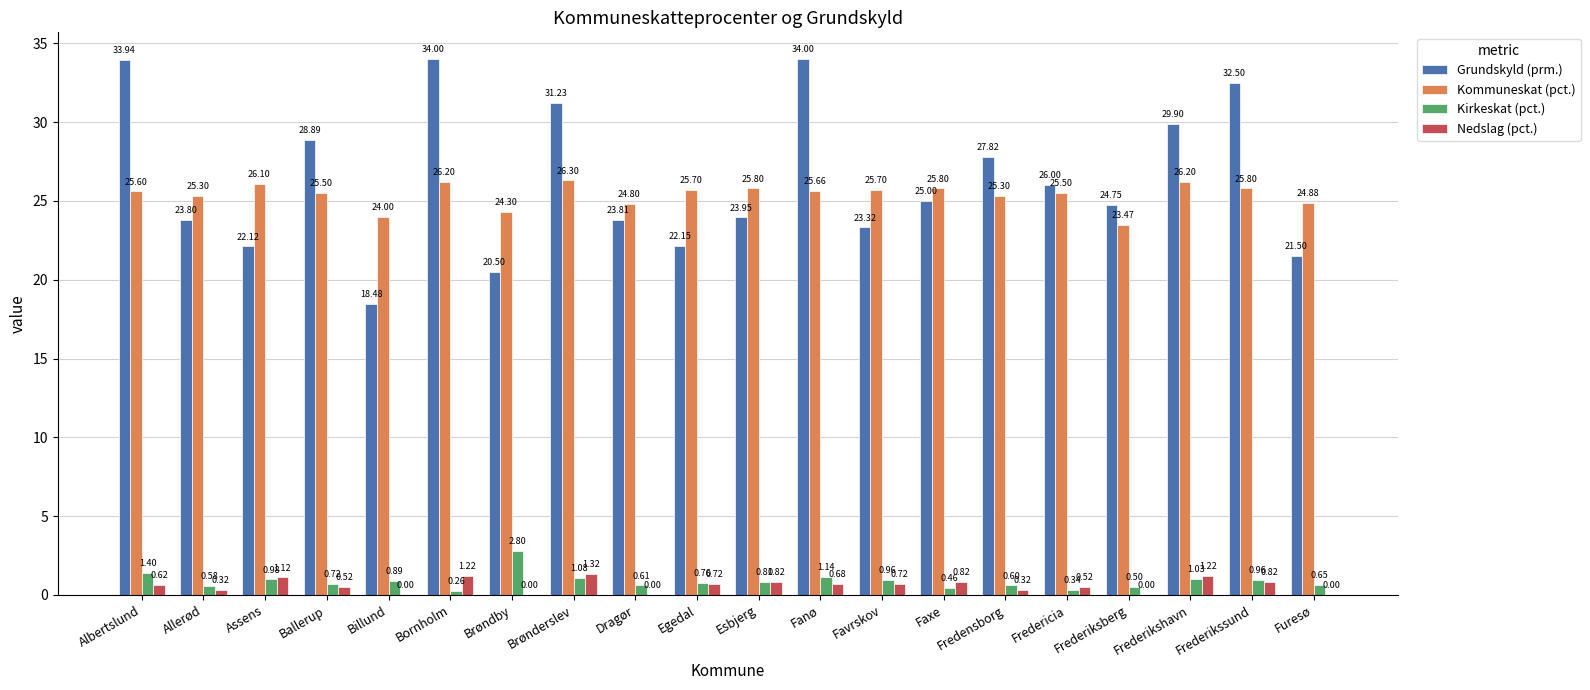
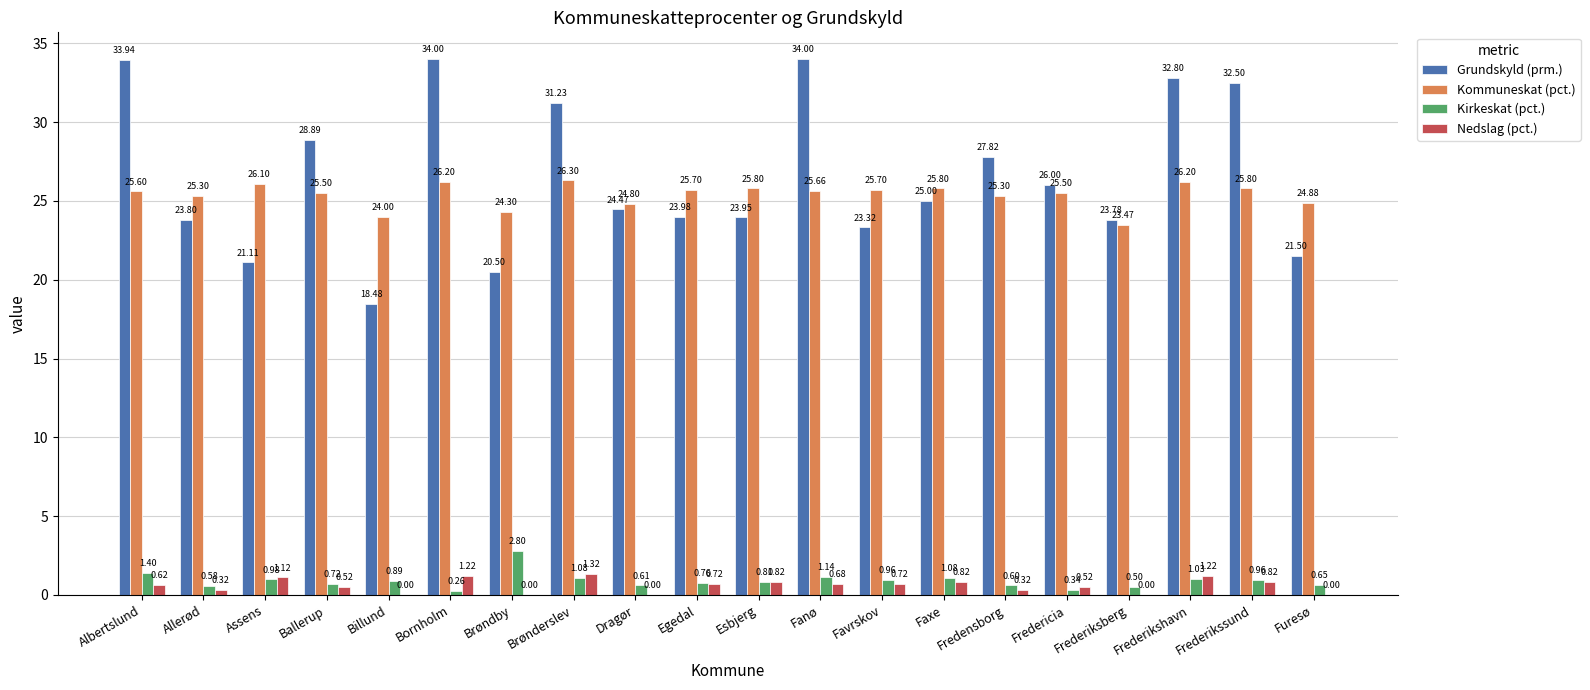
Grundskyld (prm.), Assens: 22.12 -> 21.11
Grundskyld (prm.), Dragør: 23.81 -> 24.47
Grundskyld (prm.), Egedal: 22.15 -> 23.98
Kirkeskat (pct.), Faxe: 0.46 -> 1.08
Grundskyld (prm.), Frederiksberg: 24.75 -> 23.78
Grundskyld (prm.), Frederikshavn: 29.90 -> 32.80
